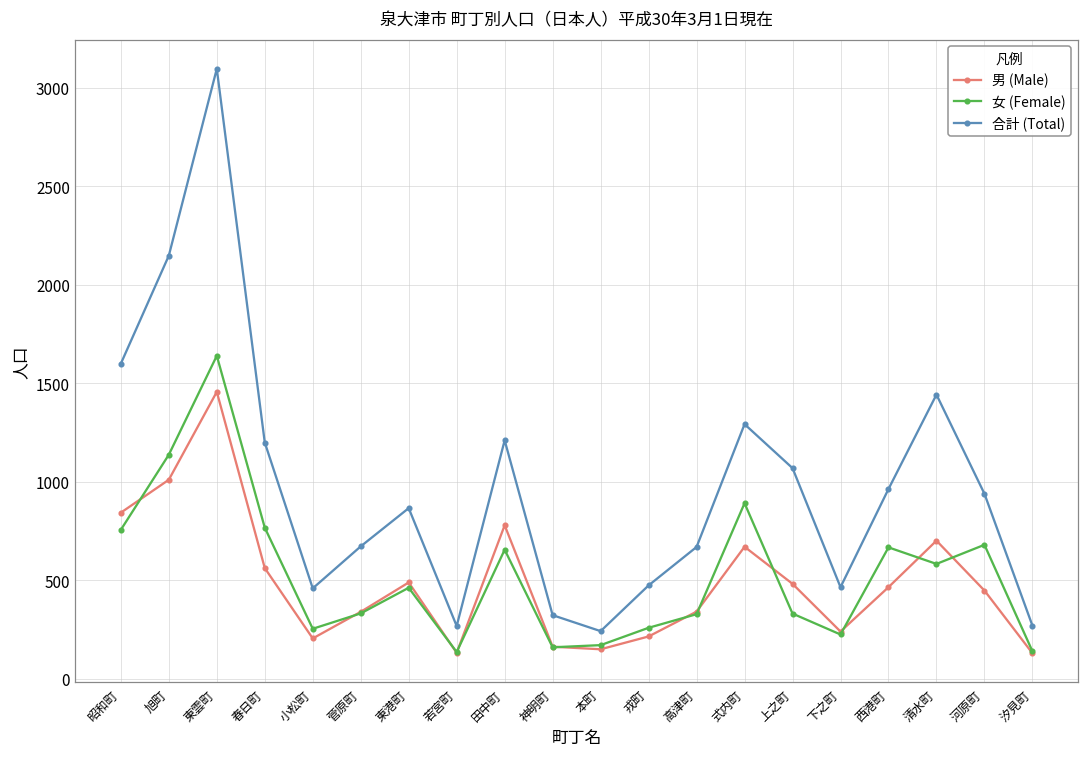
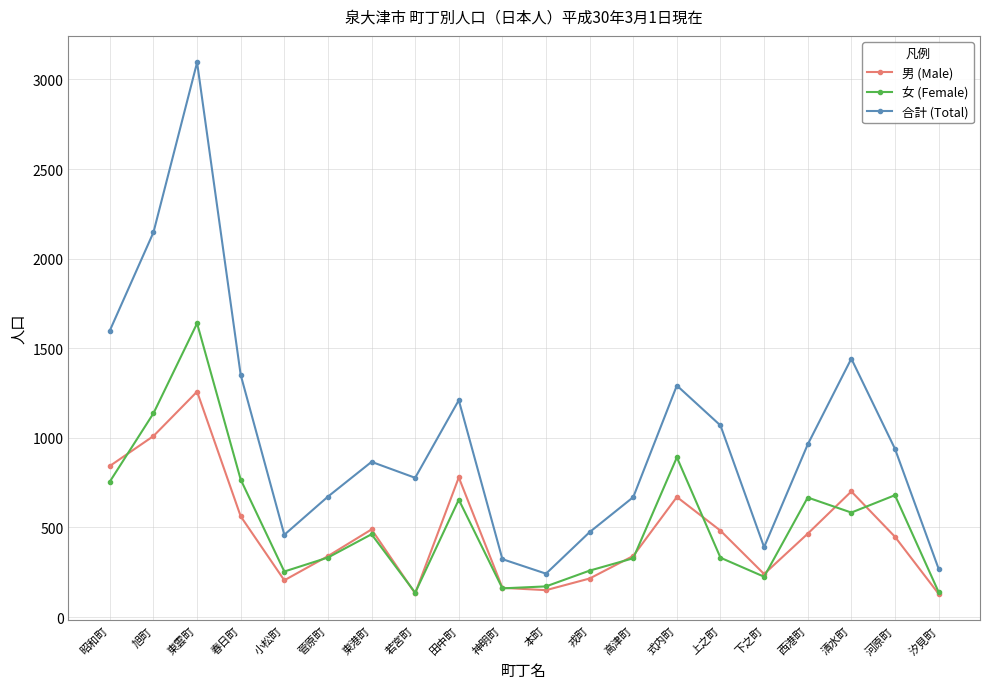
男 (Male), 東雲町: 1460 -> 1260
合計 (Total), 春日町: 1200 -> 1350
合計 (Total), 若宮町: 270 -> 780
合計 (Total), 下之町: 470 -> 390
